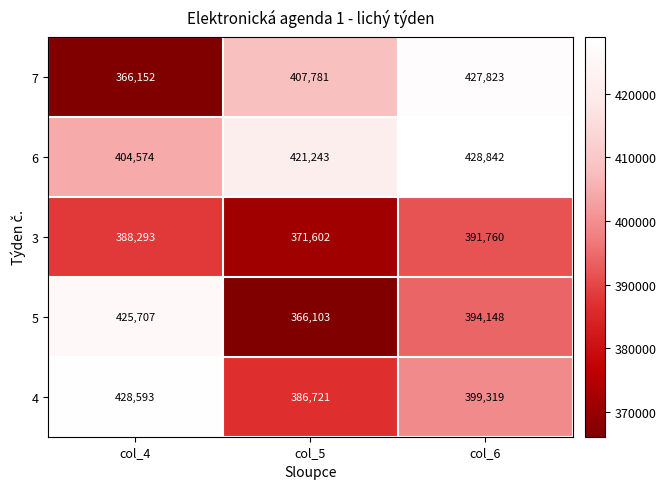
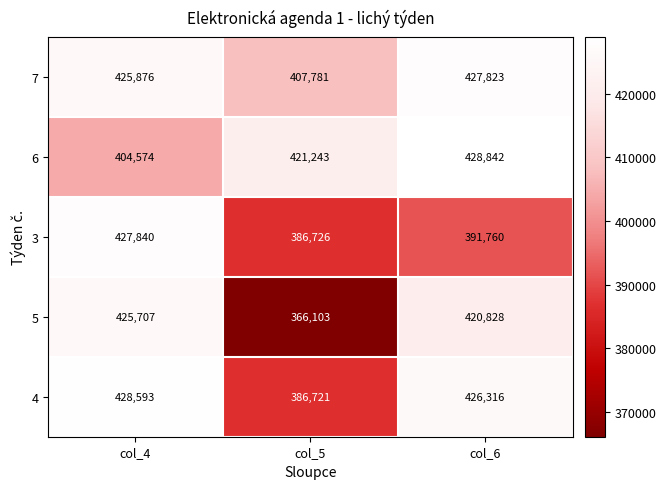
7, col_4: 366,152 -> 425,876
3, col_4: 388,293 -> 427,840
3, col_5: 371,602 -> 386,726
5, col_6: 394,148 -> 420,828
4, col_6: 399,319 -> 426,316
